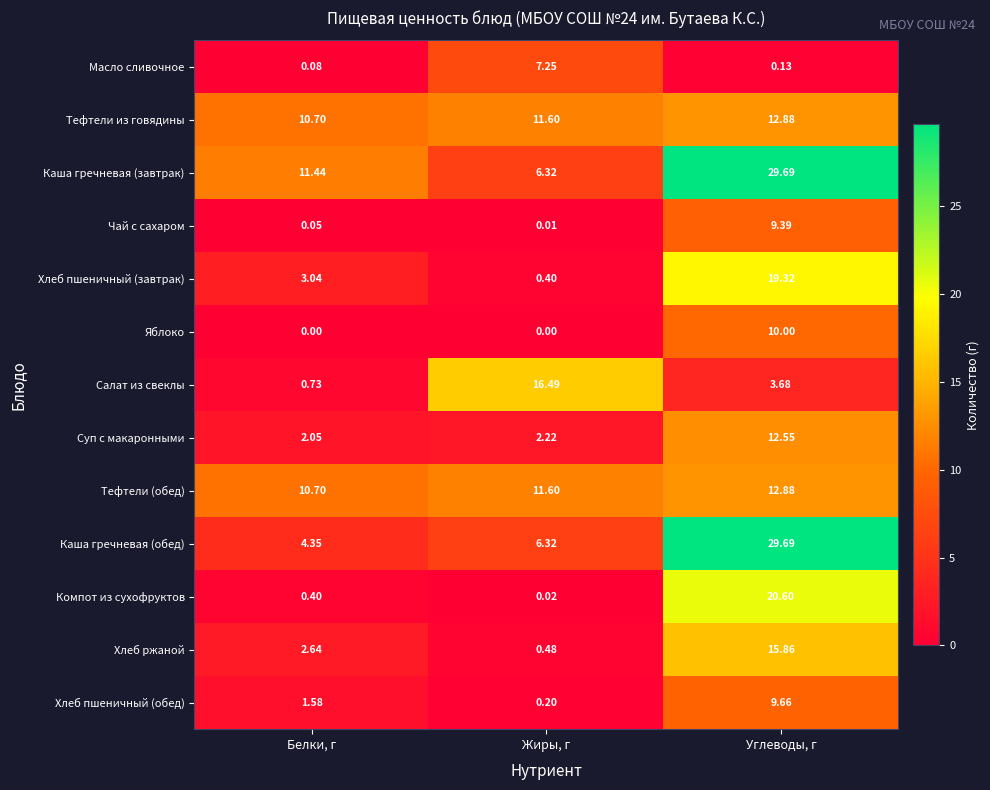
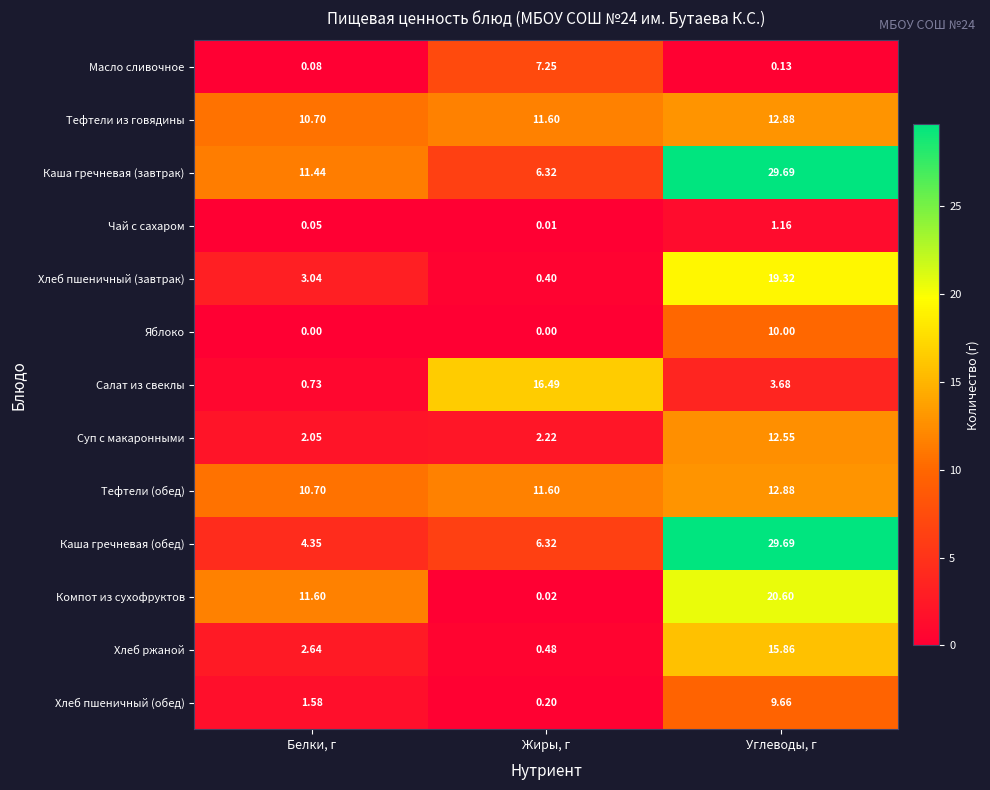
Чай с сахаром, Углеводы, г: 9.39 -> 1.16
Компот из сухофруктов, Белки, г: 0.40 -> 11.60
